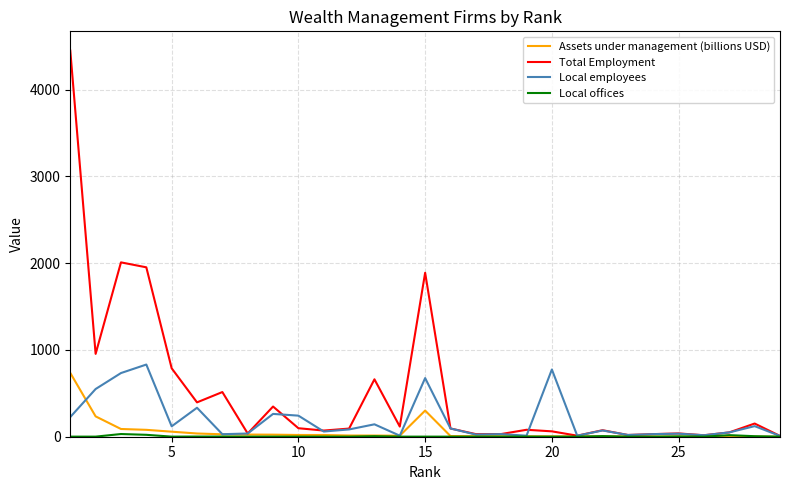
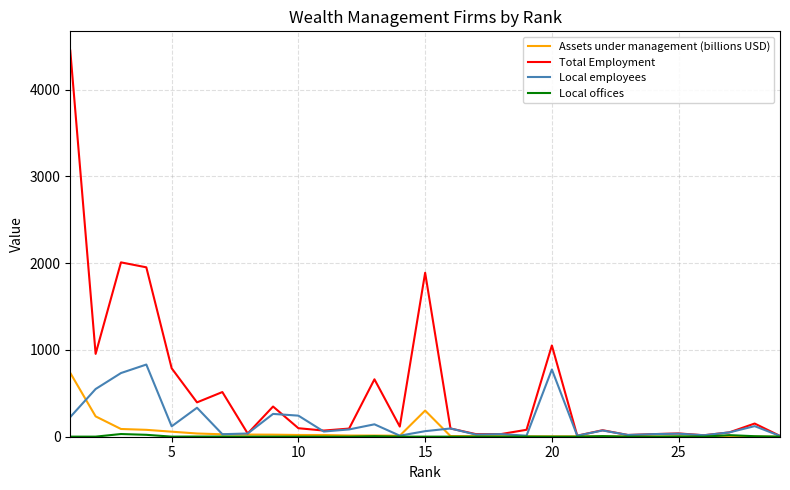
Local employees, 15: 700 -> 100
Total Employment, 20: 100 -> 1100
